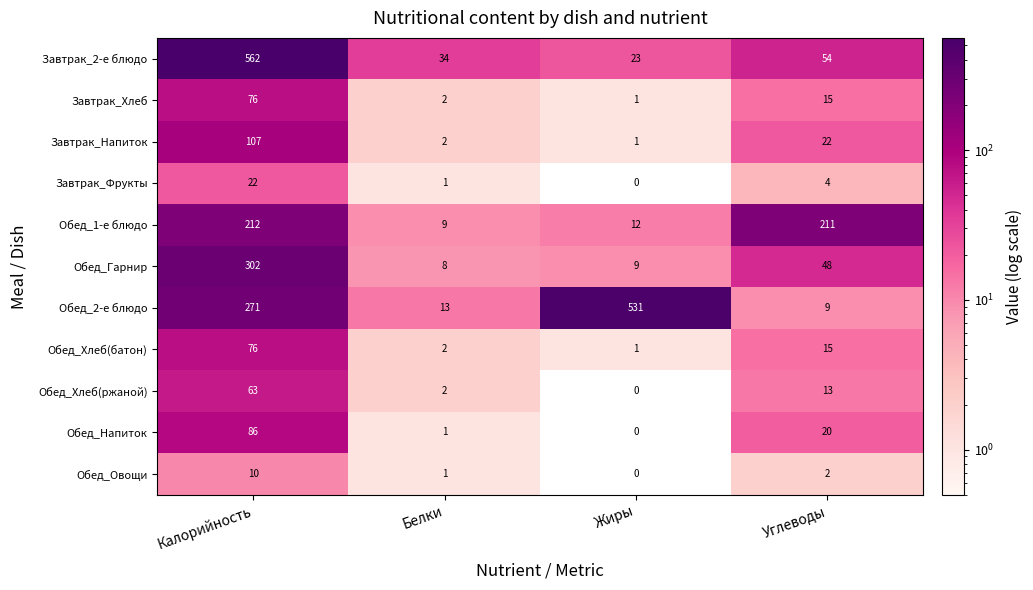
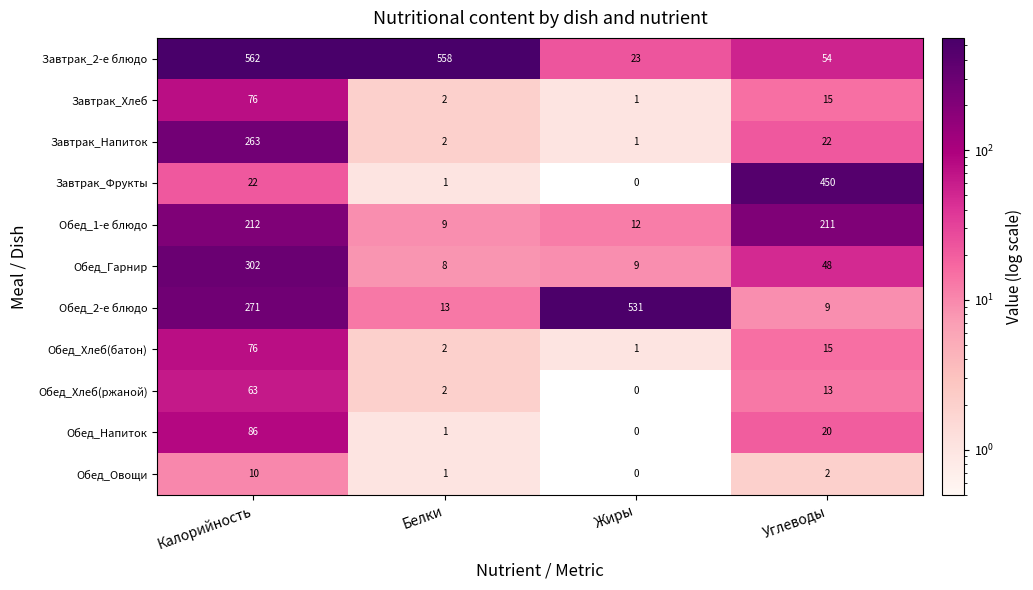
Завтрак_2-е блюдо, Белки: 34 -> 558
Завтрак_Напиток, Калорийность: 107 -> 263
Завтрак_Фрукты, Углеводы: 4 -> 450
